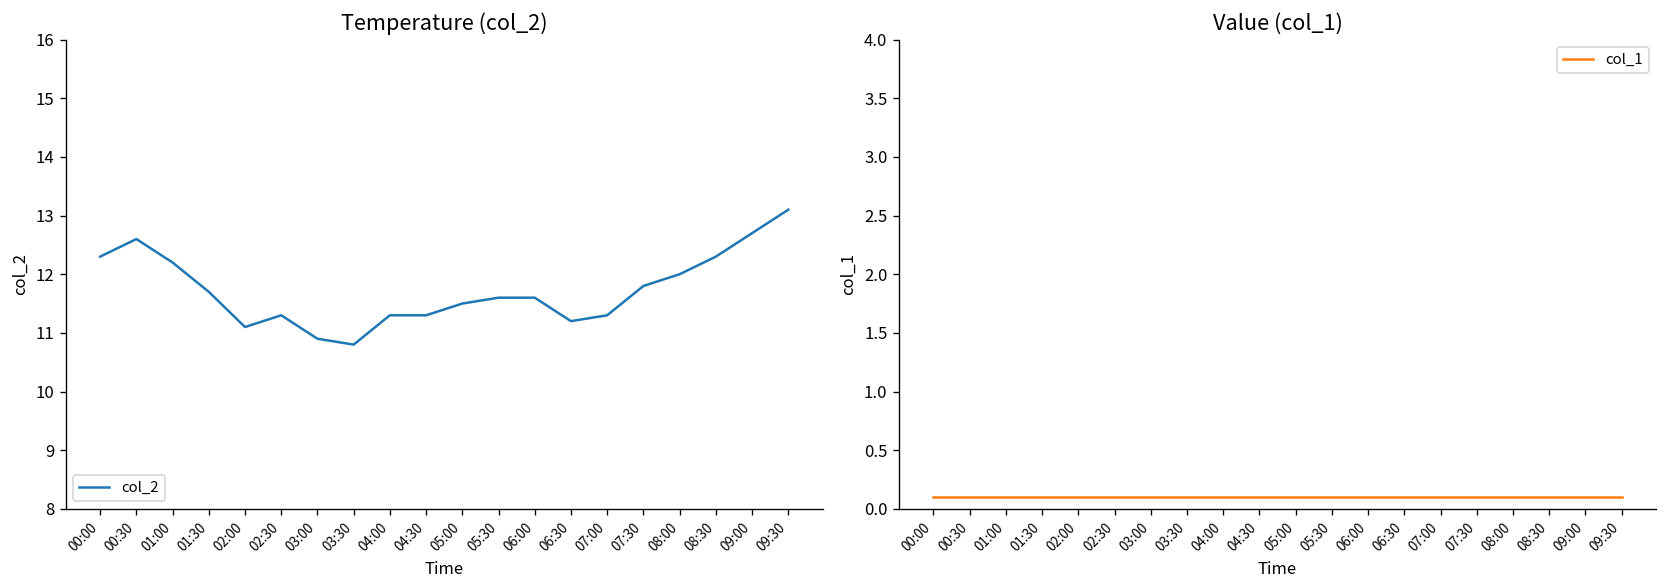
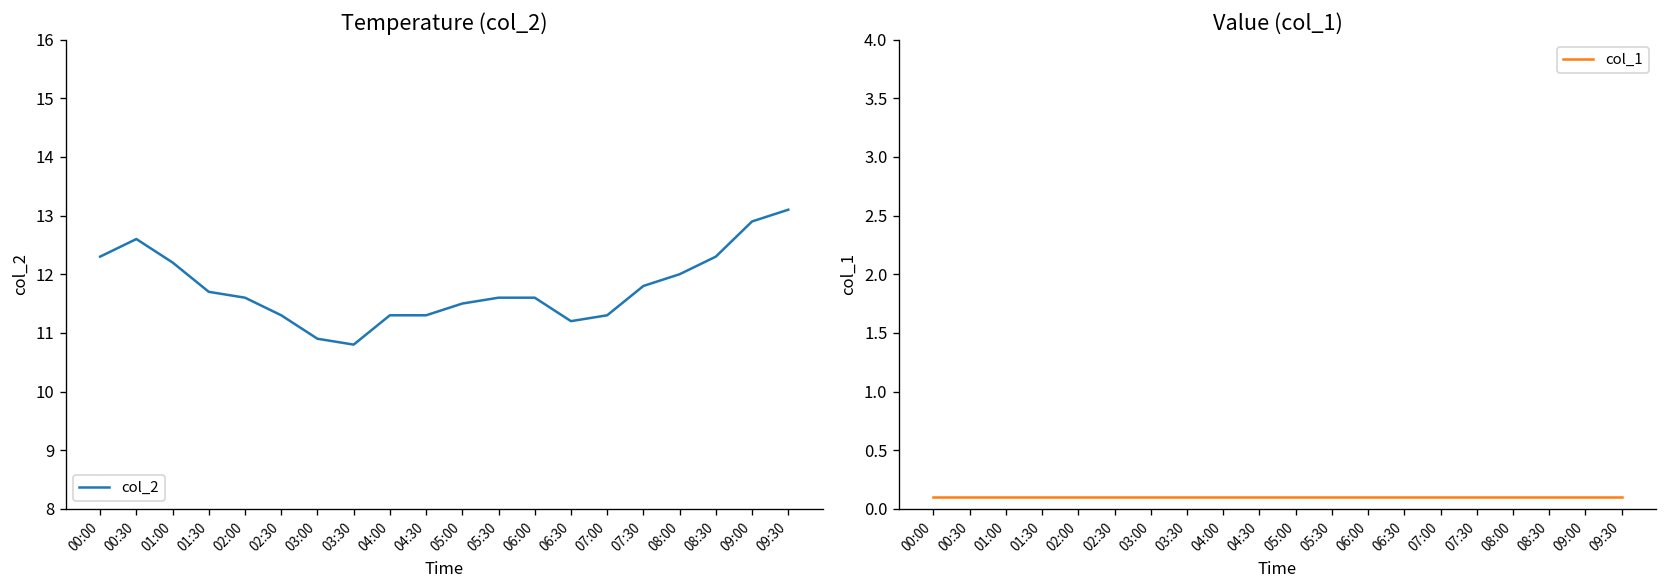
Temperature (col_2), 02:00: 11.1 -> 11.6
Temperature (col_2), 09:00: 12.7 -> 12.9
